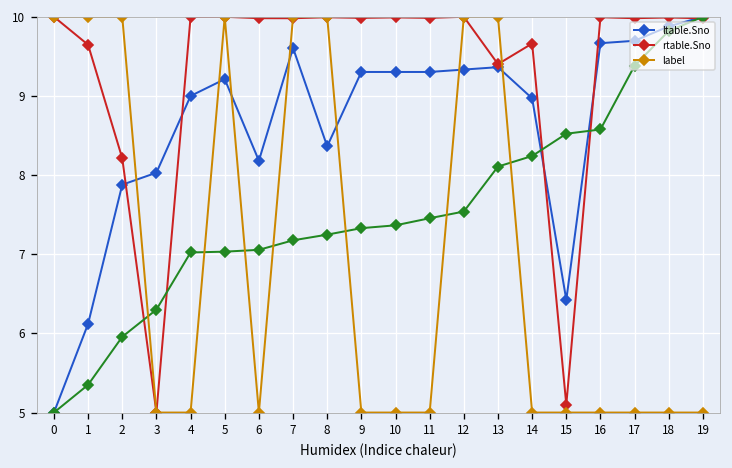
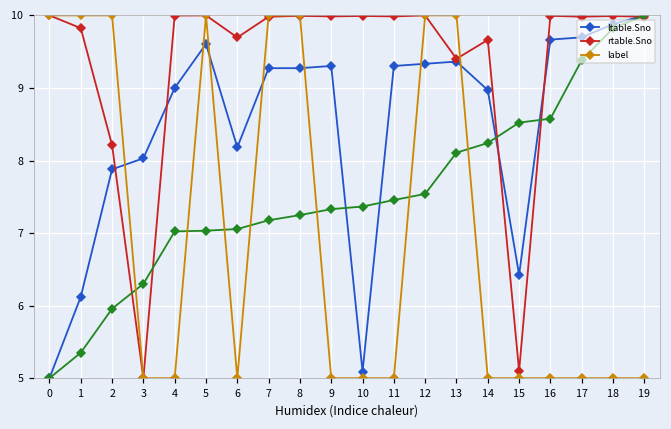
rtable.Sno, 1: 9.6 -> 9.8
ltable.Sno, 5: 9.2 -> 9.6
rtable.Sno, 6: 10.0 -> 9.7
ltable.Sno, 7: 9.6 -> 9.3
ltable.Sno, 8: 8.4 -> 9.3
ltable.Sno, 10: 9.3 -> 5.1
